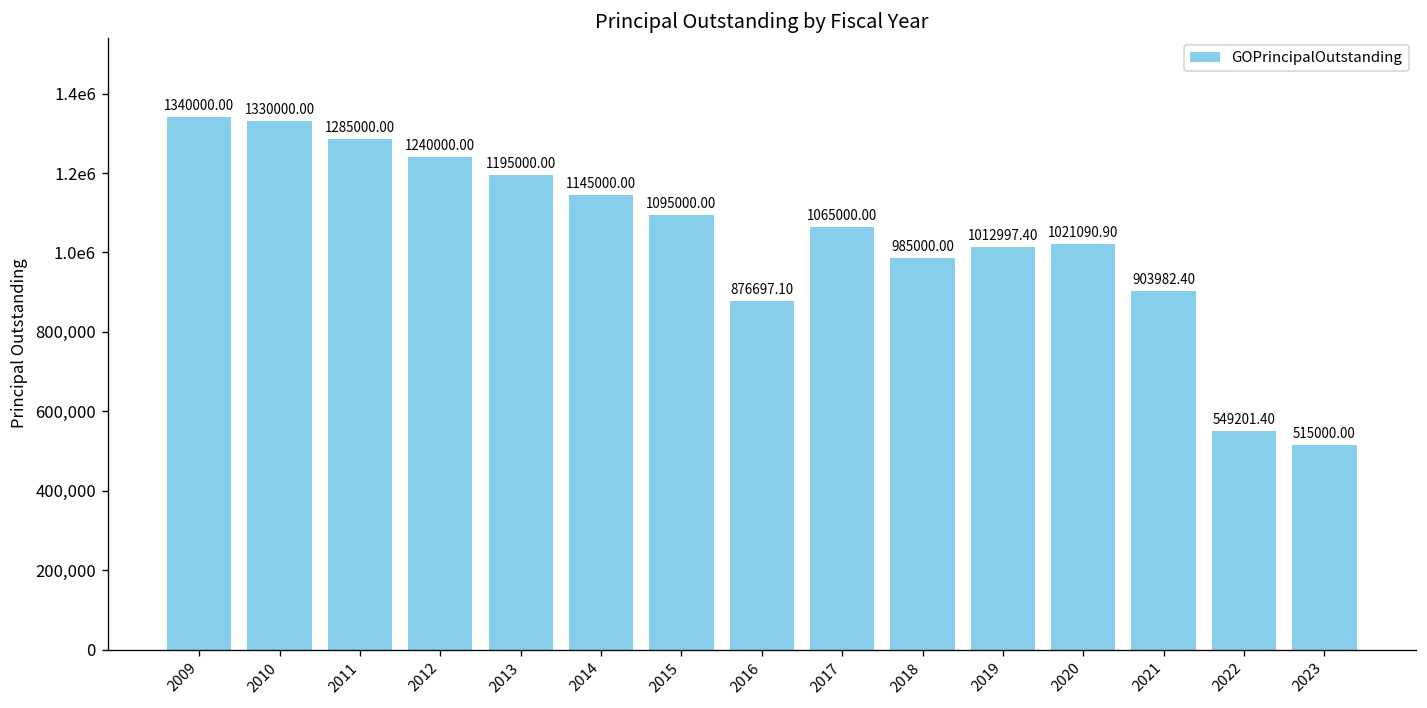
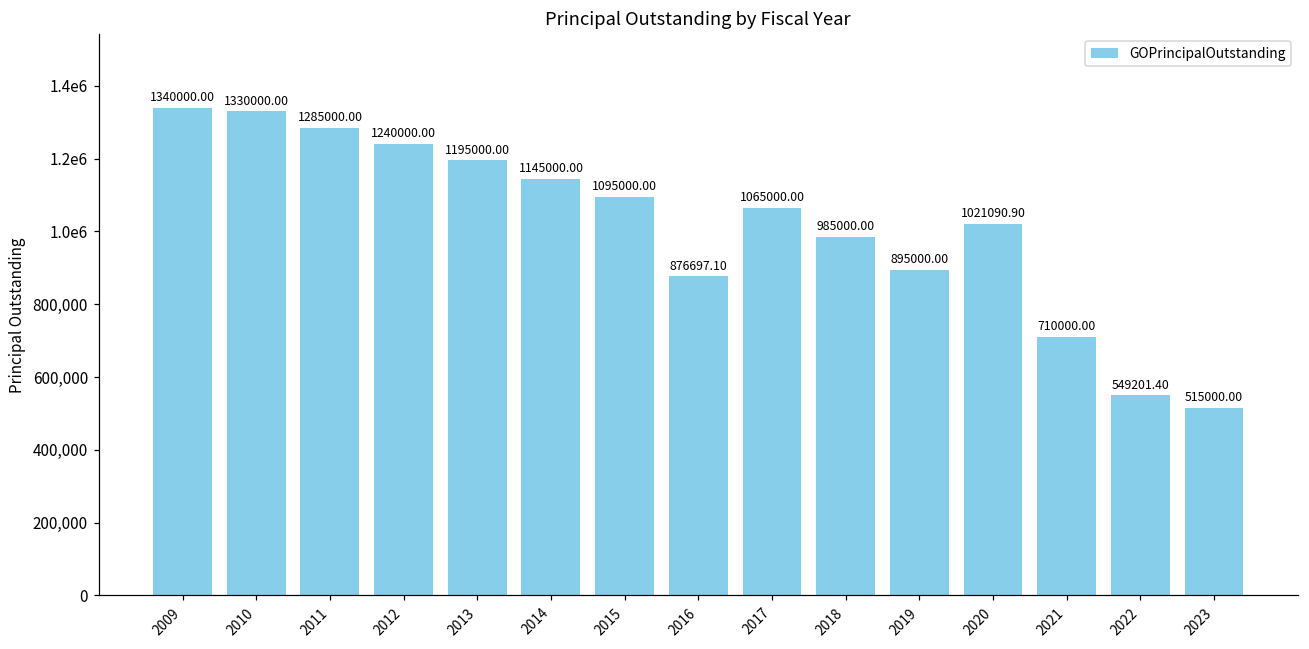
2019: 1012997.40 -> 895000.00
2021: 903982.40 -> 710000.00
